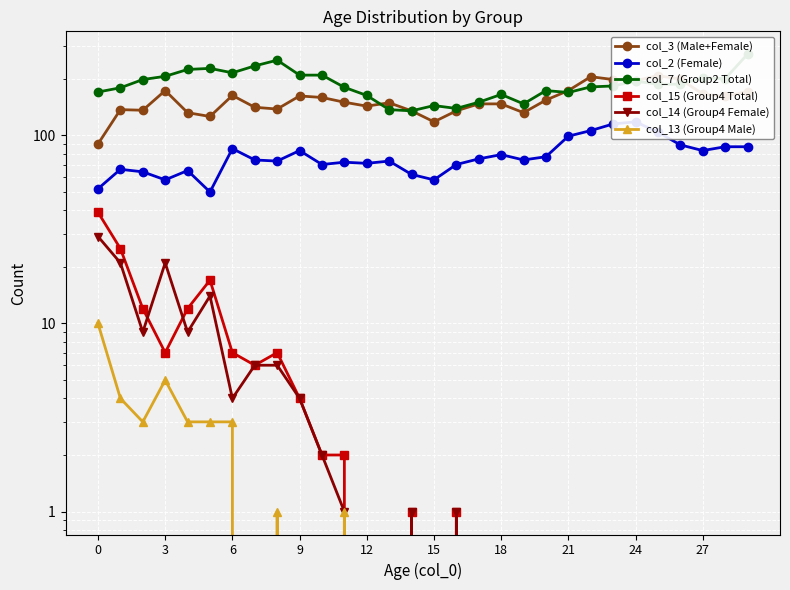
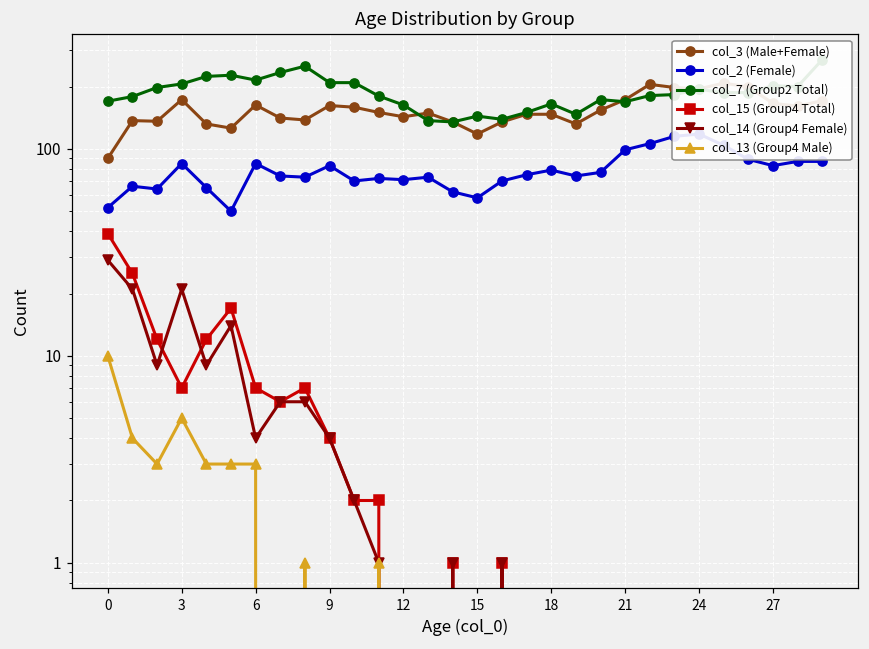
col_2 (Female), 3: 58 -> 90
